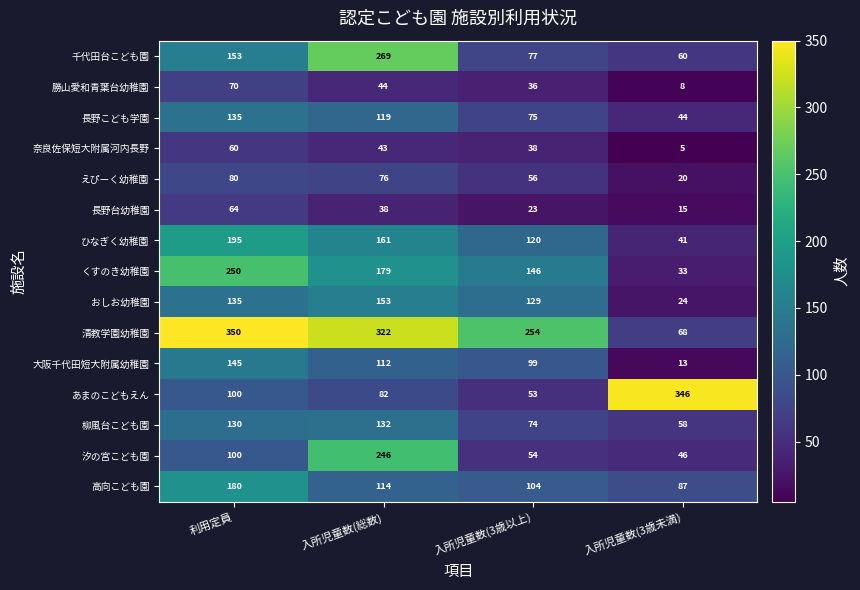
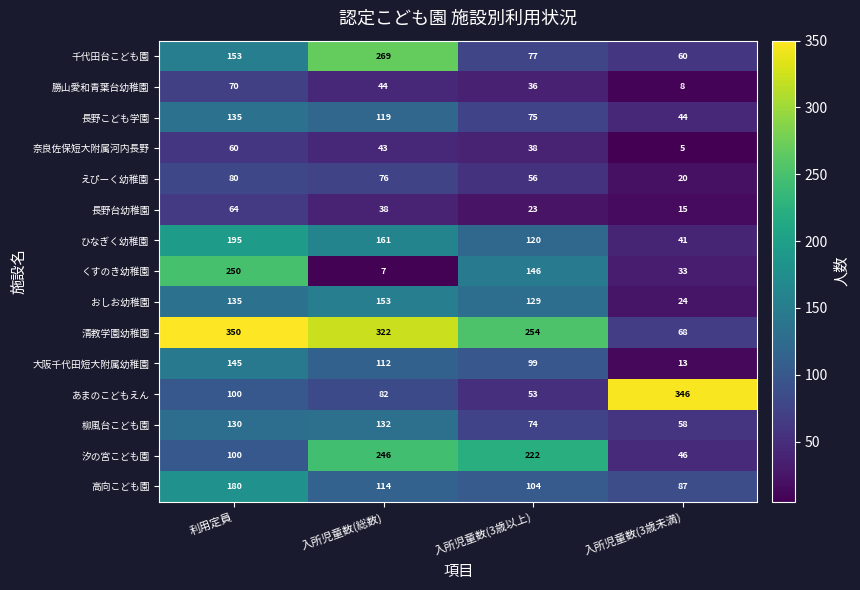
くすのき幼稚園, 入所児童数(総数): 179 -> 7
汐の宮こども園, 入所児童数(3歳以上): 54 -> 222
